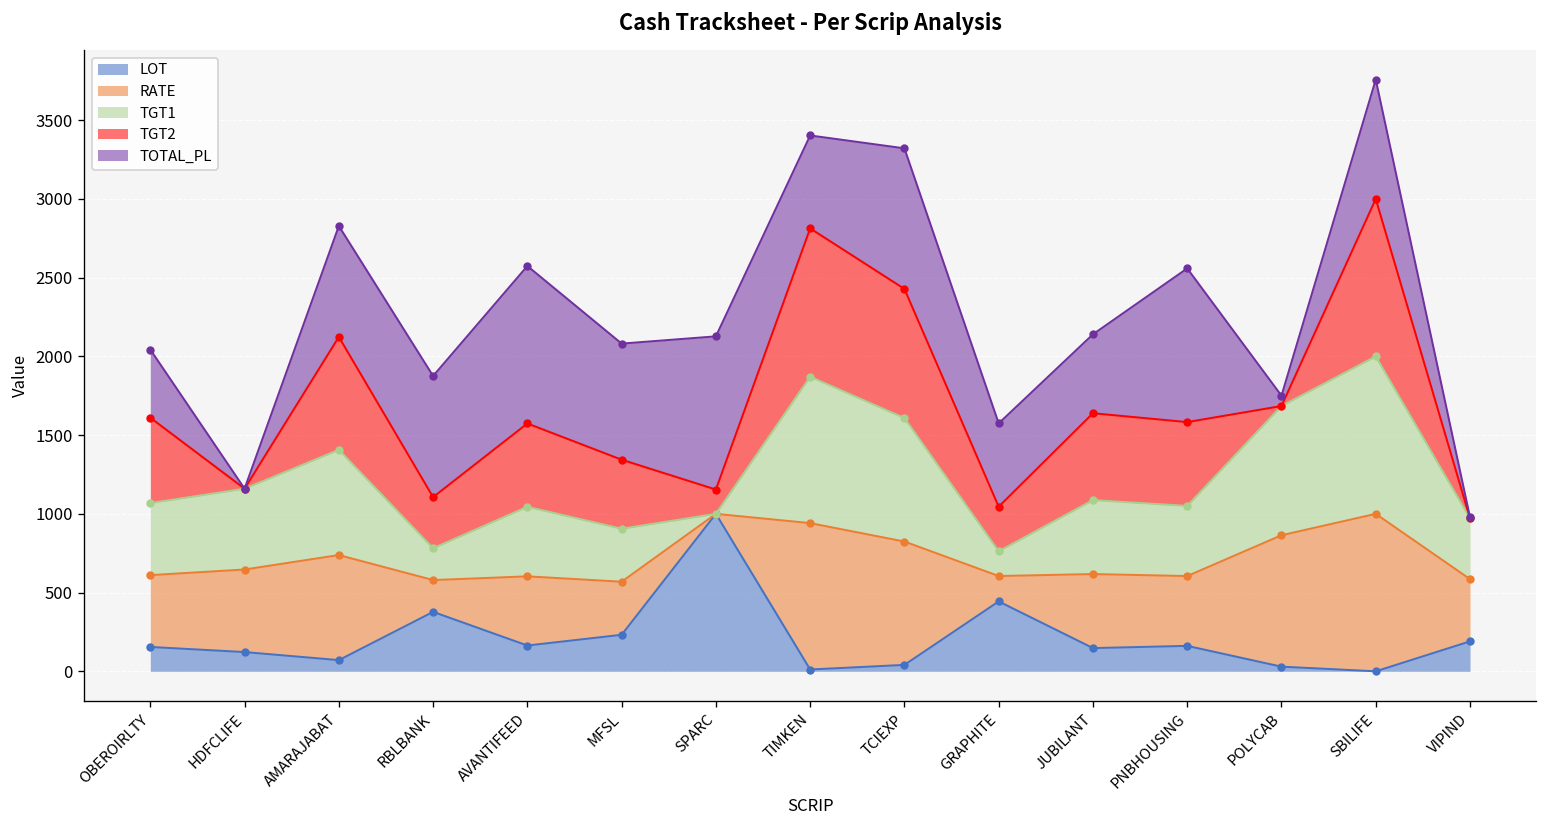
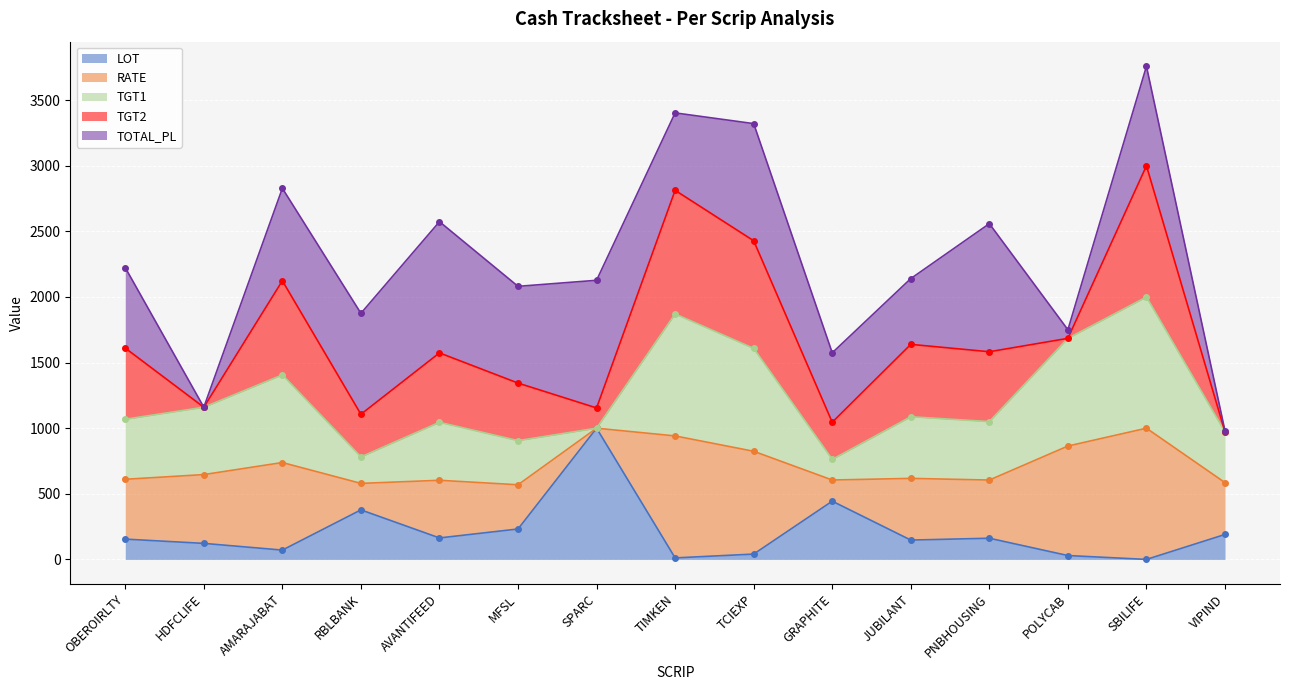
TOTAL_PL, OBEROIRLTY: 430 -> 610
